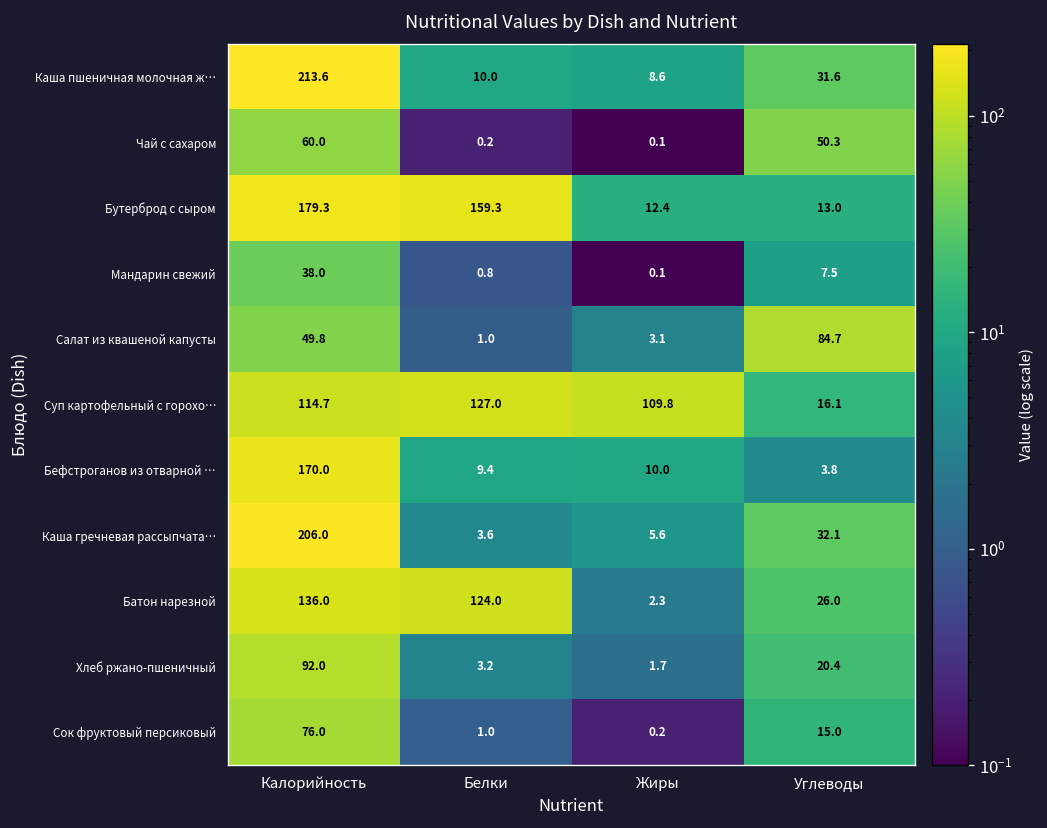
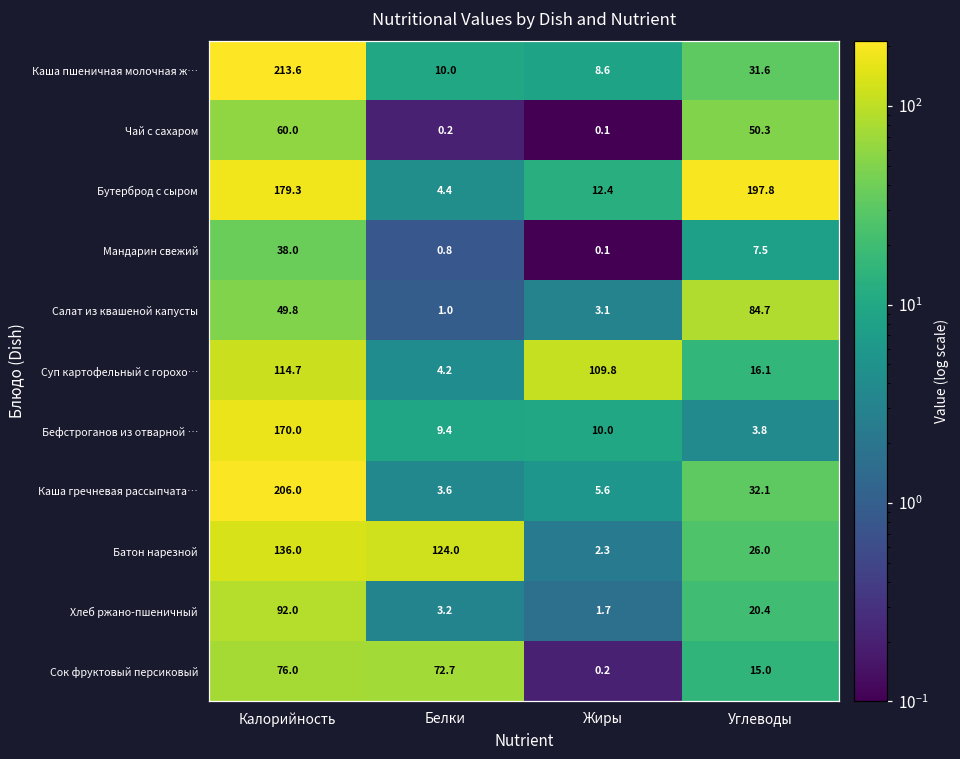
Бутерброд с сыром, Белки: 159.3 -> 4.4
Бутерброд с сыром, Углеводы: 13.0 -> 197.8
Суп картофельный с горохо…, Белки: 127.0 -> 4.2
Сок фруктовый персиковый, Белки: 1.0 -> 72.7
